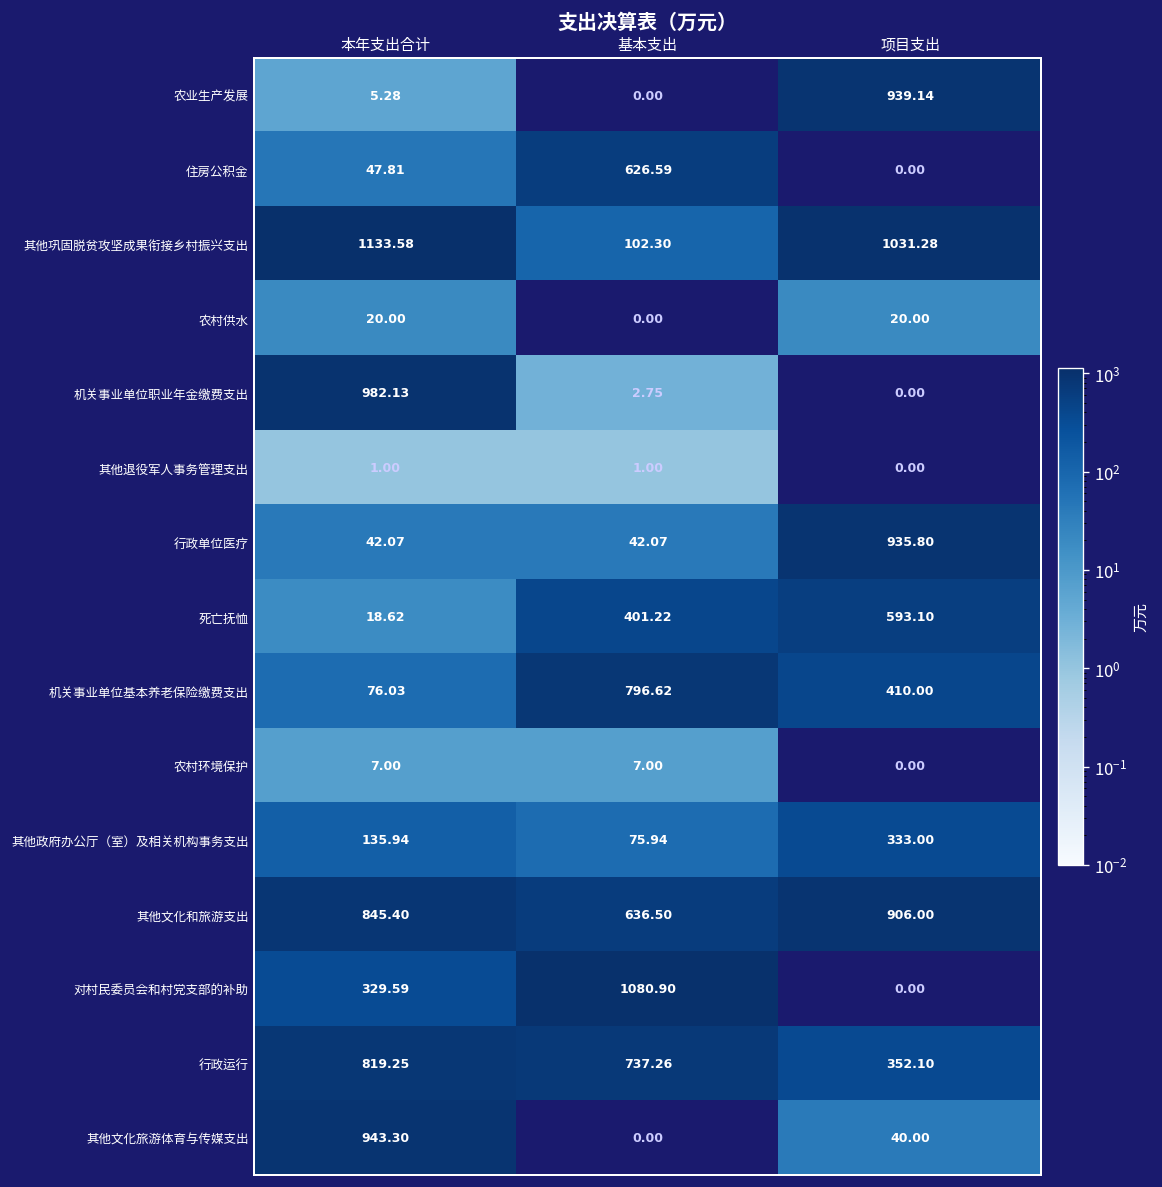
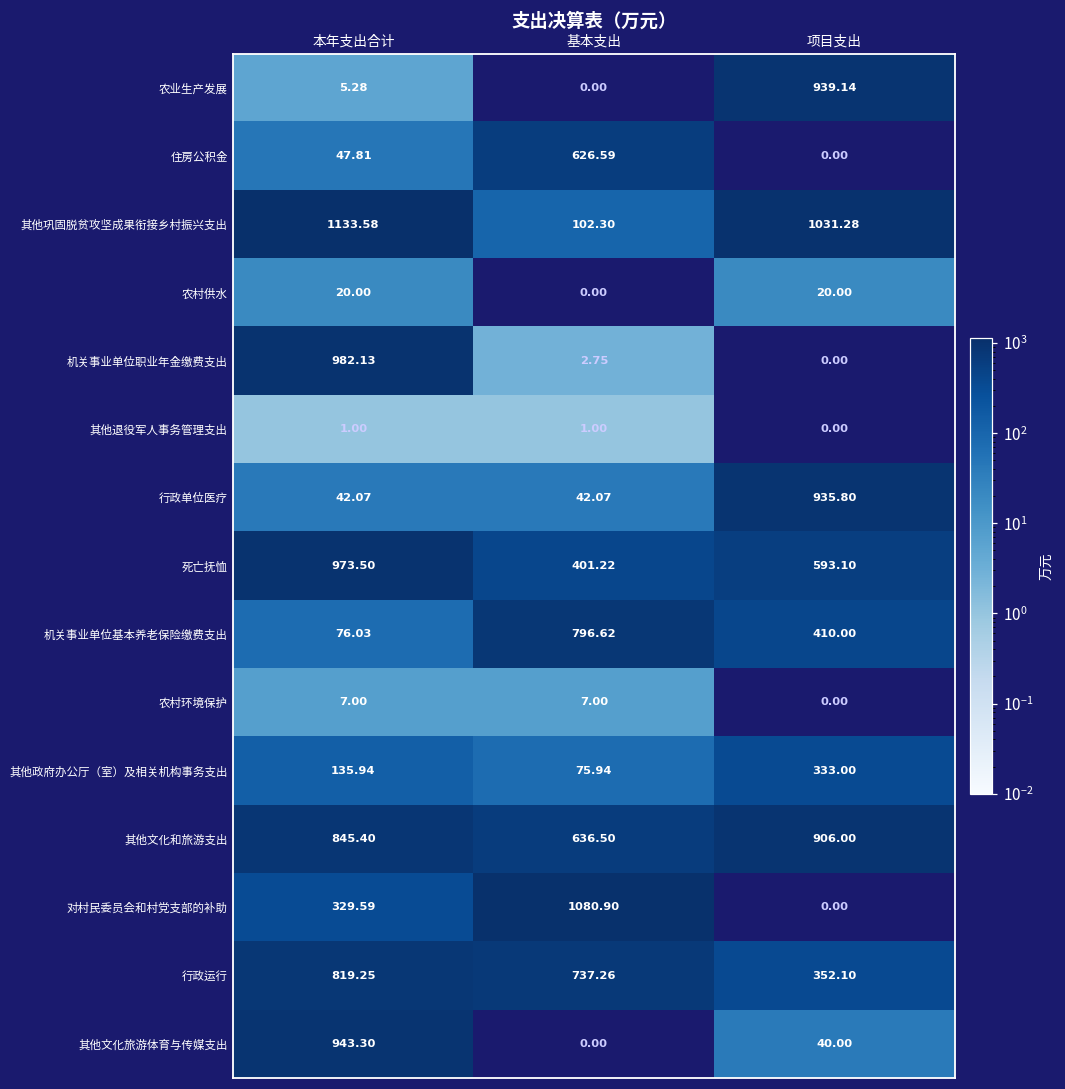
死亡抚恤, 本年支出合计: 18.62 -> 973.50
